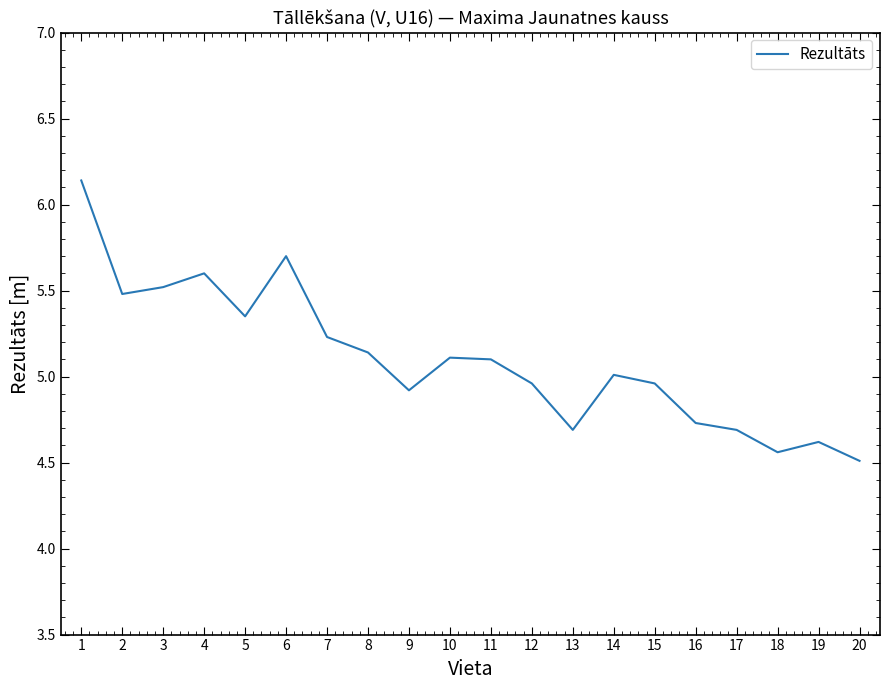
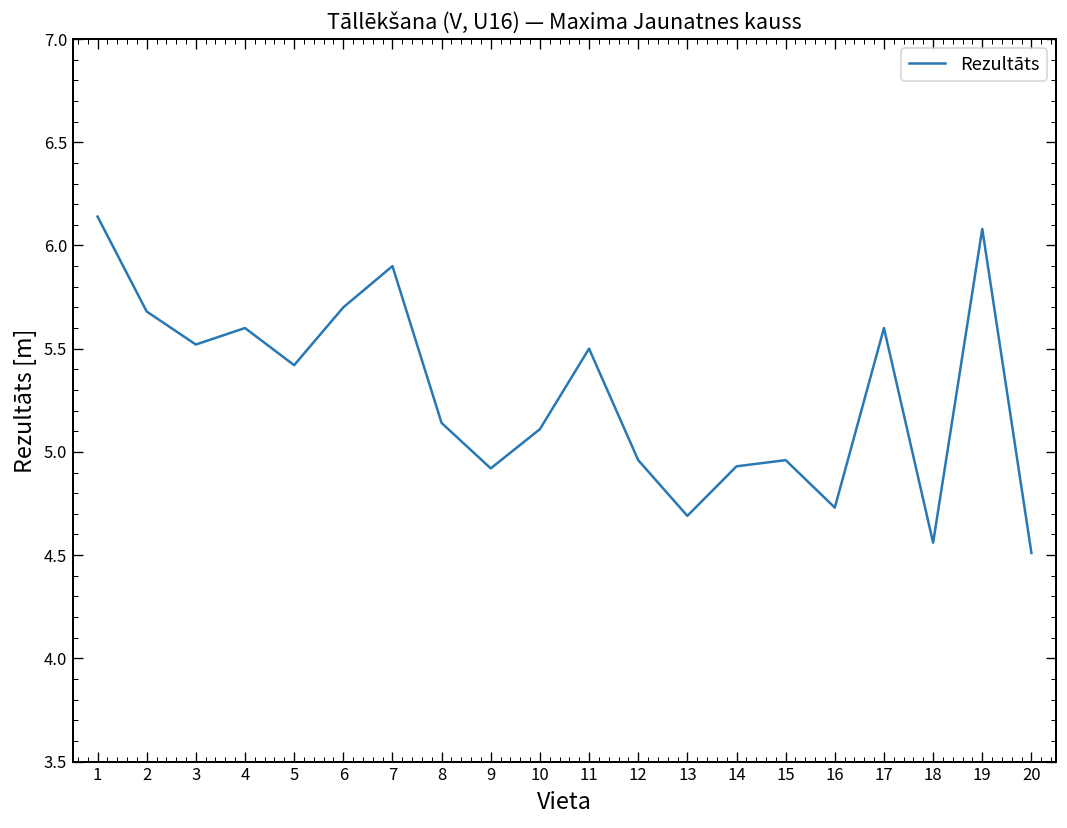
2: 5.48 -> 5.68
5: 5.35 -> 5.42
7: 5.23 -> 5.90
11: 5.1 -> 5.5
14: 5.01 -> 4.93
17: 4.69 -> 5.60
19: 4.62 -> 6.08
